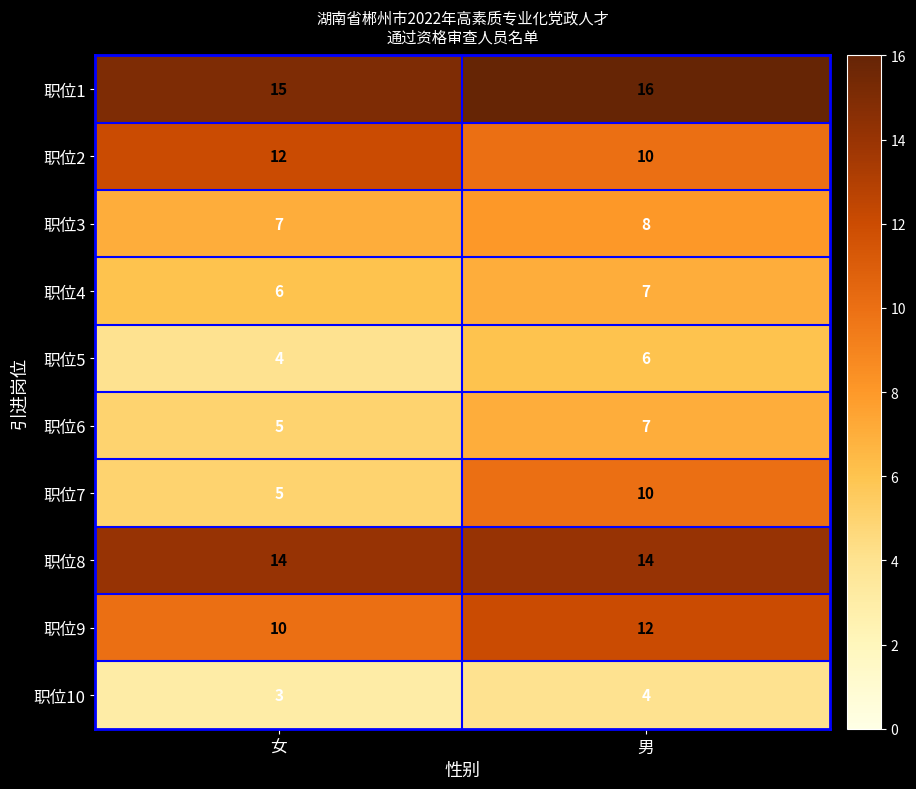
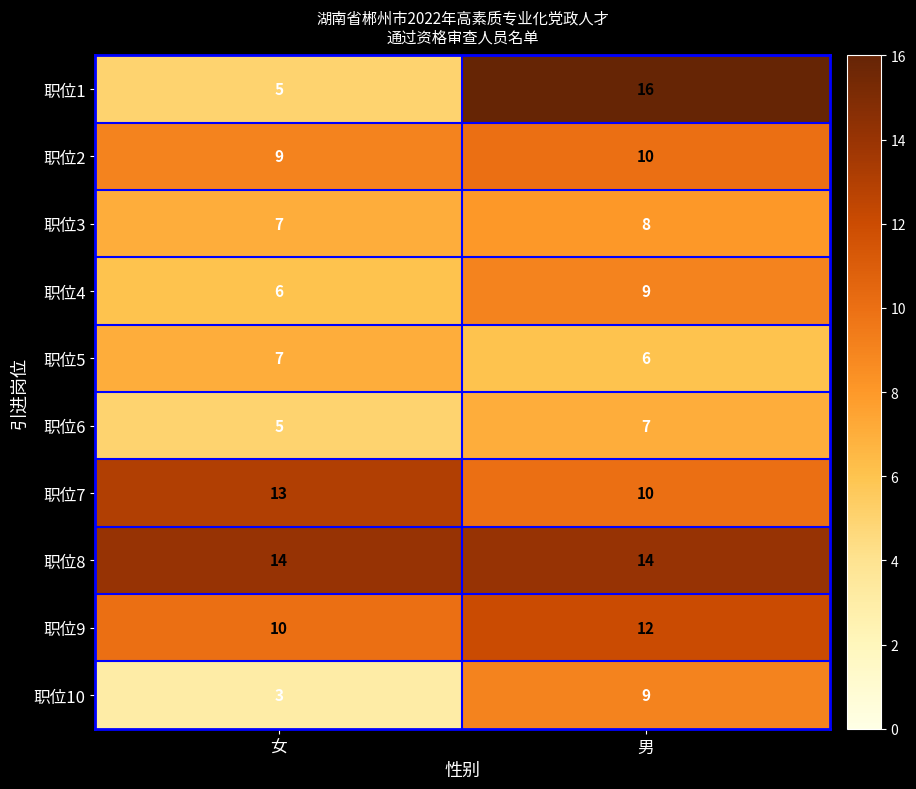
职位1, 女: 15 -> 5
职位2, 女: 12 -> 9
职位4, 男: 7 -> 9
职位5, 女: 4 -> 7
职位7, 女: 5 -> 13
职位10, 男: 4 -> 9
